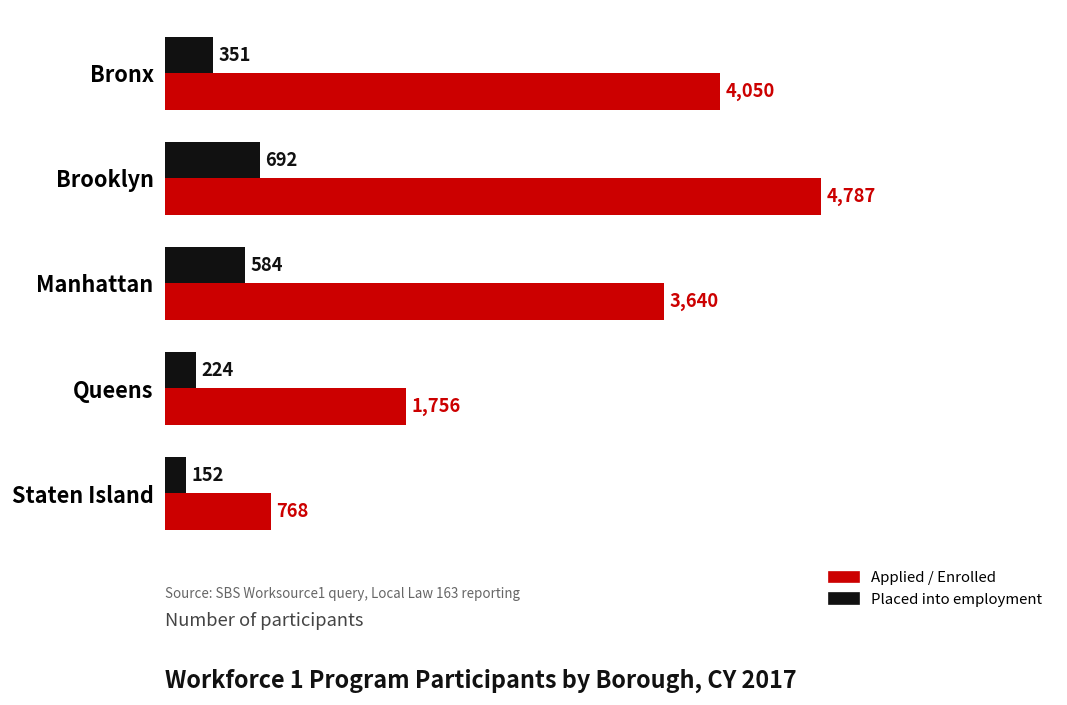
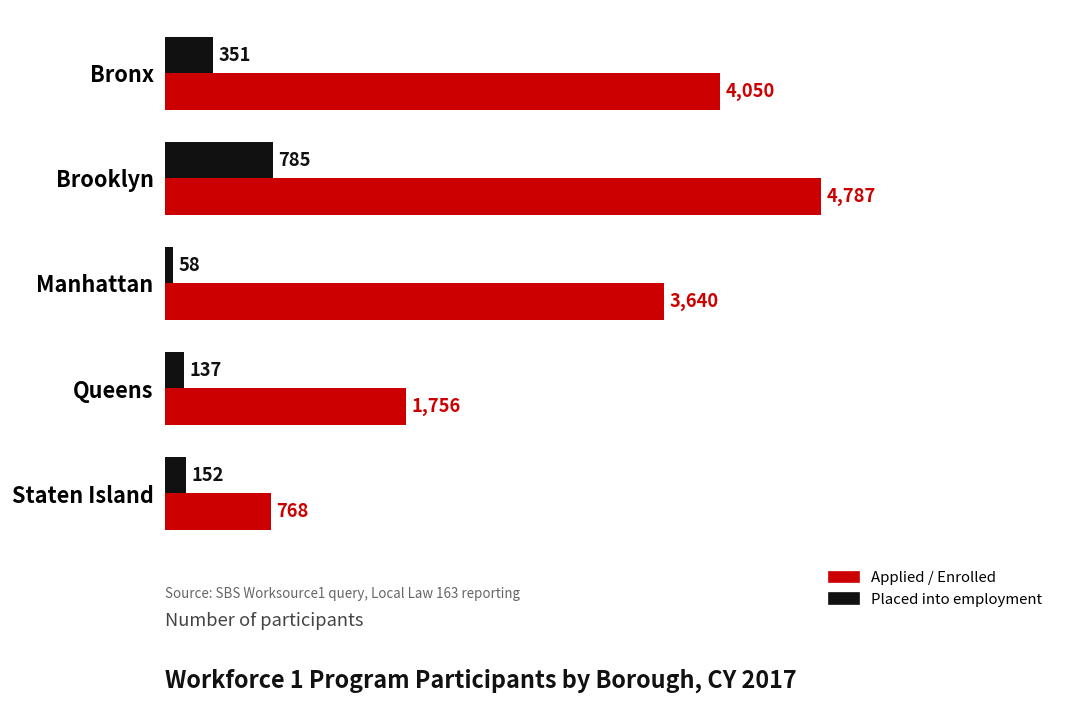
Placed into employment, Brooklyn: 692 -> 785
Placed into employment, Manhattan: 584 -> 58
Placed into employment, Queens: 224 -> 137
